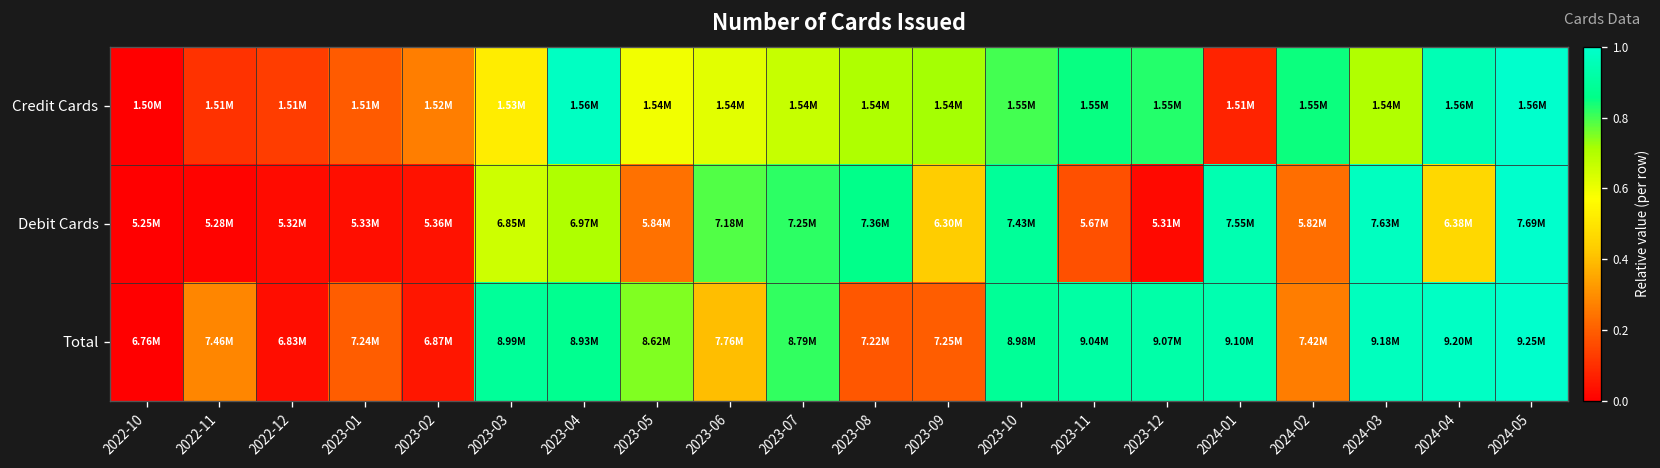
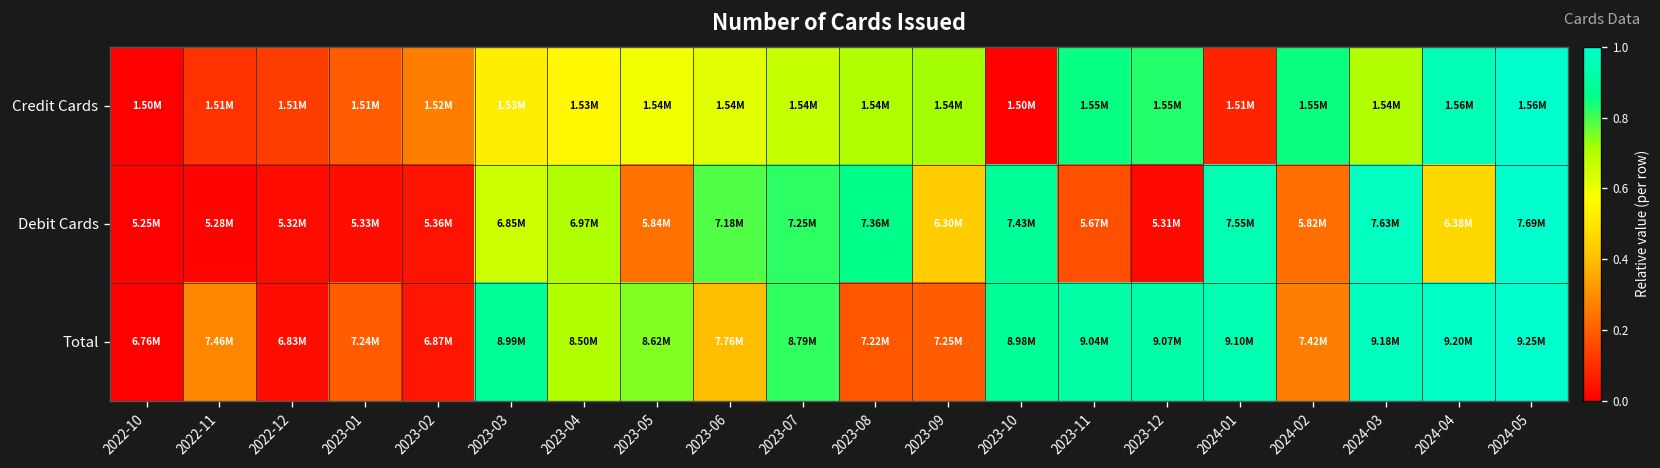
Credit Cards, 2023-04: 1.56M -> 1.53M
Credit Cards, 2023-10: 1.55M -> 1.50M
Total, 2023-04: 8.93M -> 8.50M
